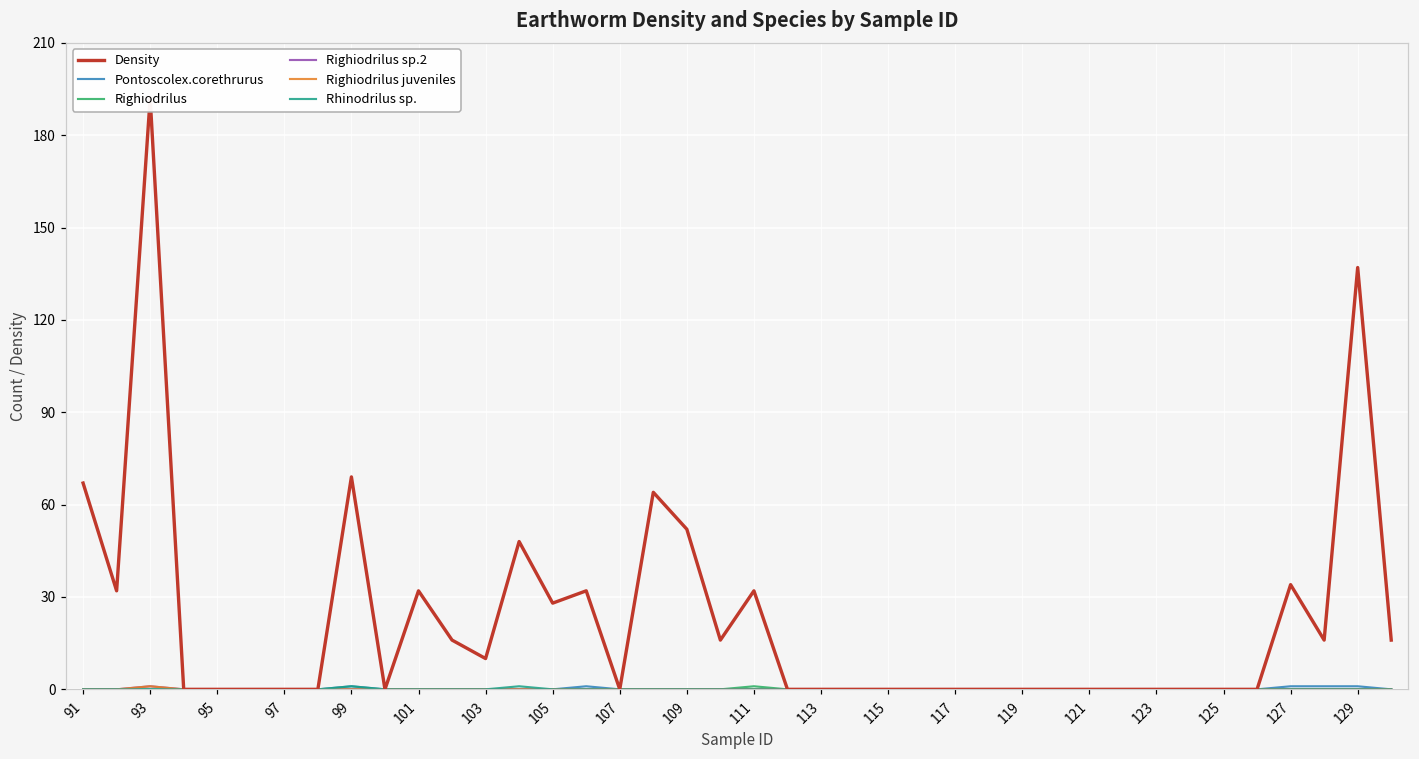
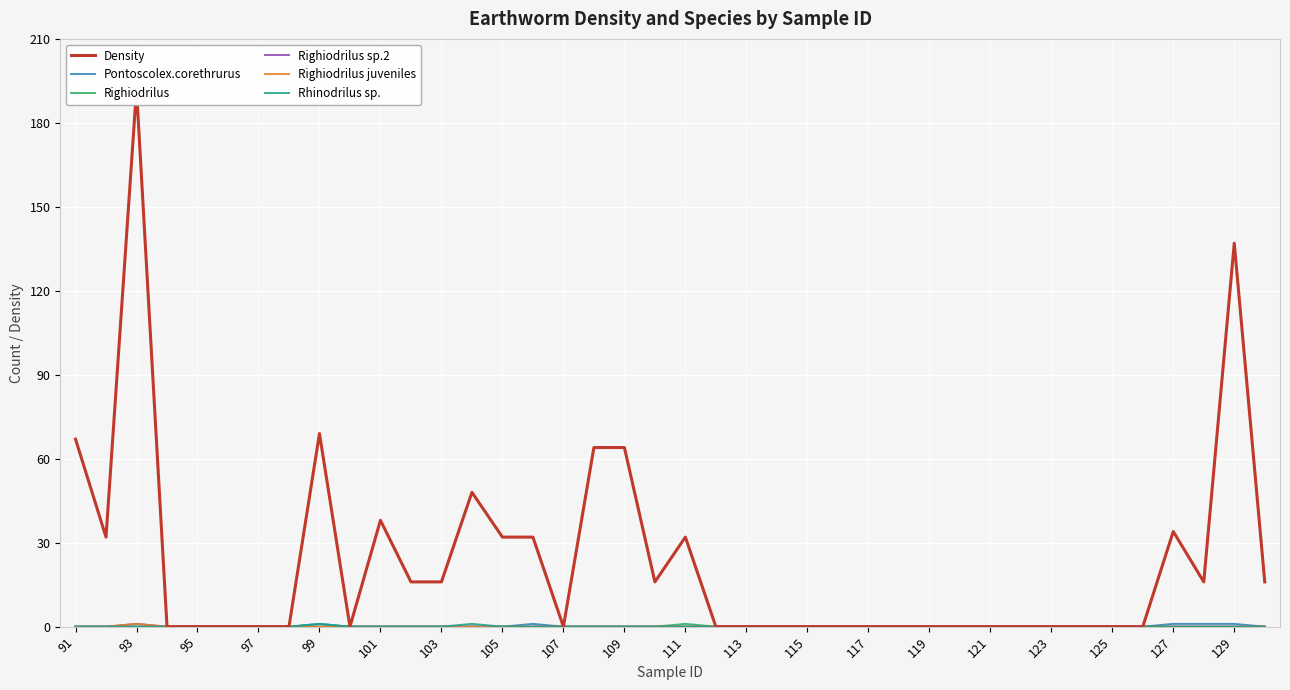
Density, 101: 32 -> 38
Density, 103: 10 -> 16
Density, 105: 28 -> 32
Density, 109: 52 -> 64
